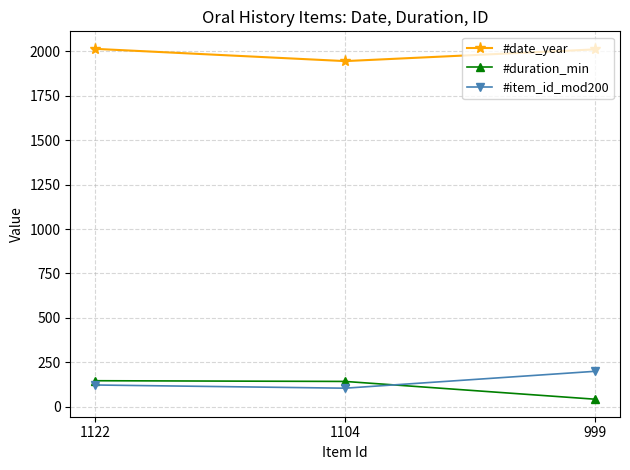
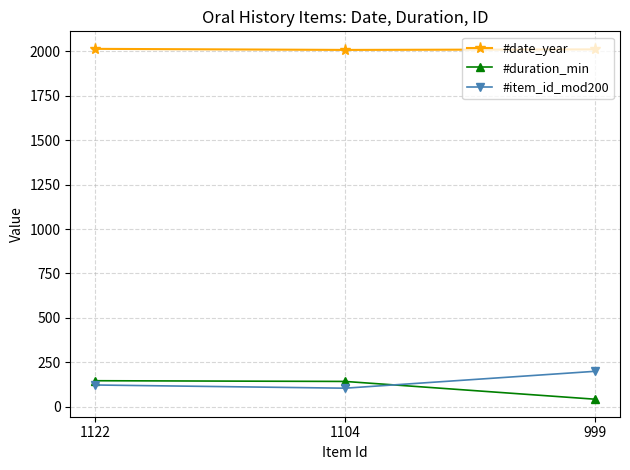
#date_year, 1104: 1950 -> 2010
